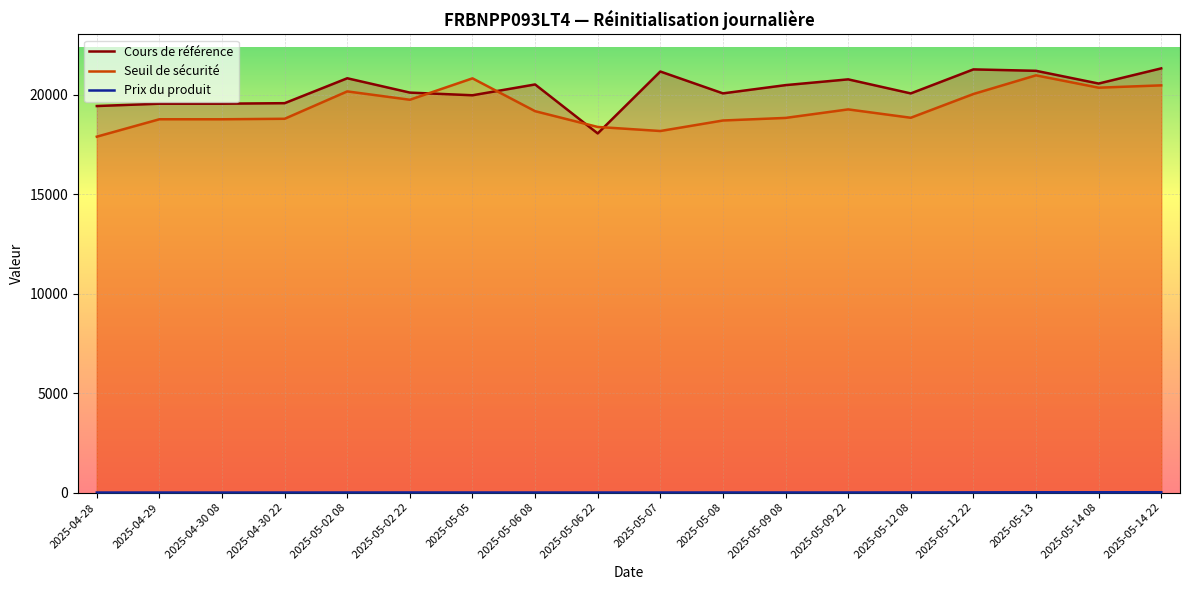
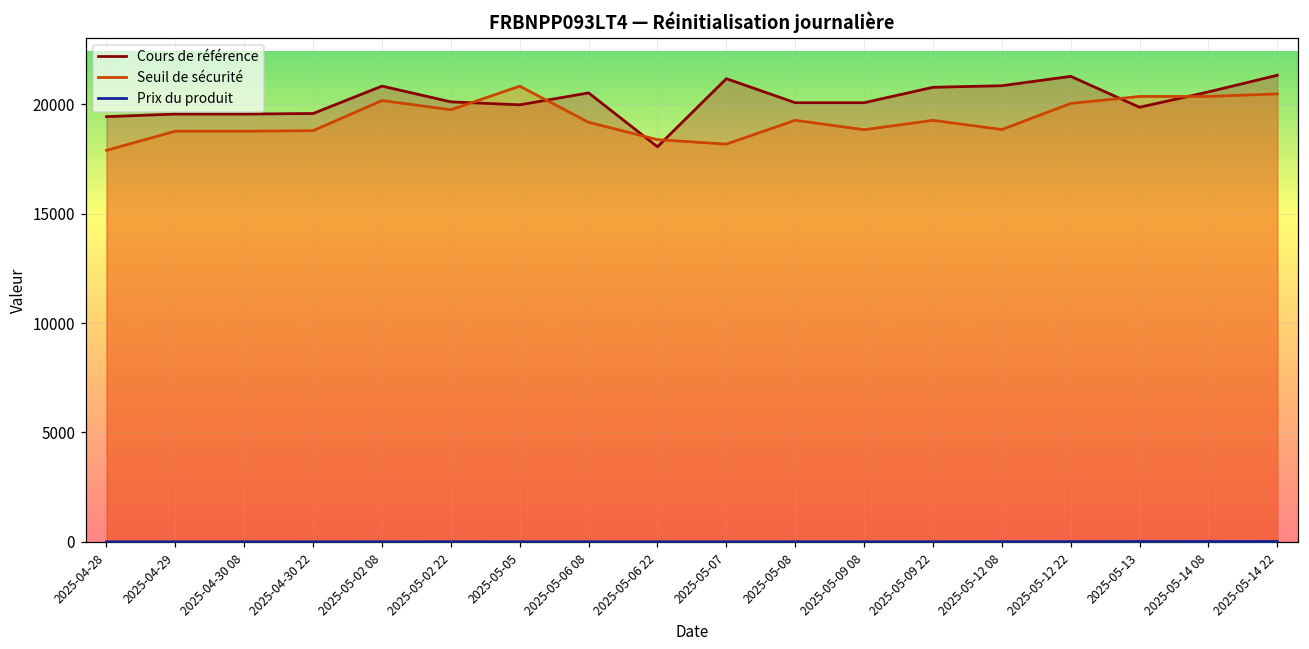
Seuil de sécurité, 2025-05-08: 18700 -> 19300
Cours de référence, 2025-05-09 08: 20500 -> 20100
Cours de référence, 2025-05-12 08: 20100 -> 20800
Cours de référence, 2025-05-13: 21200 -> 19900
Seuil de sécurité, 2025-05-13: 21000 -> 20300
